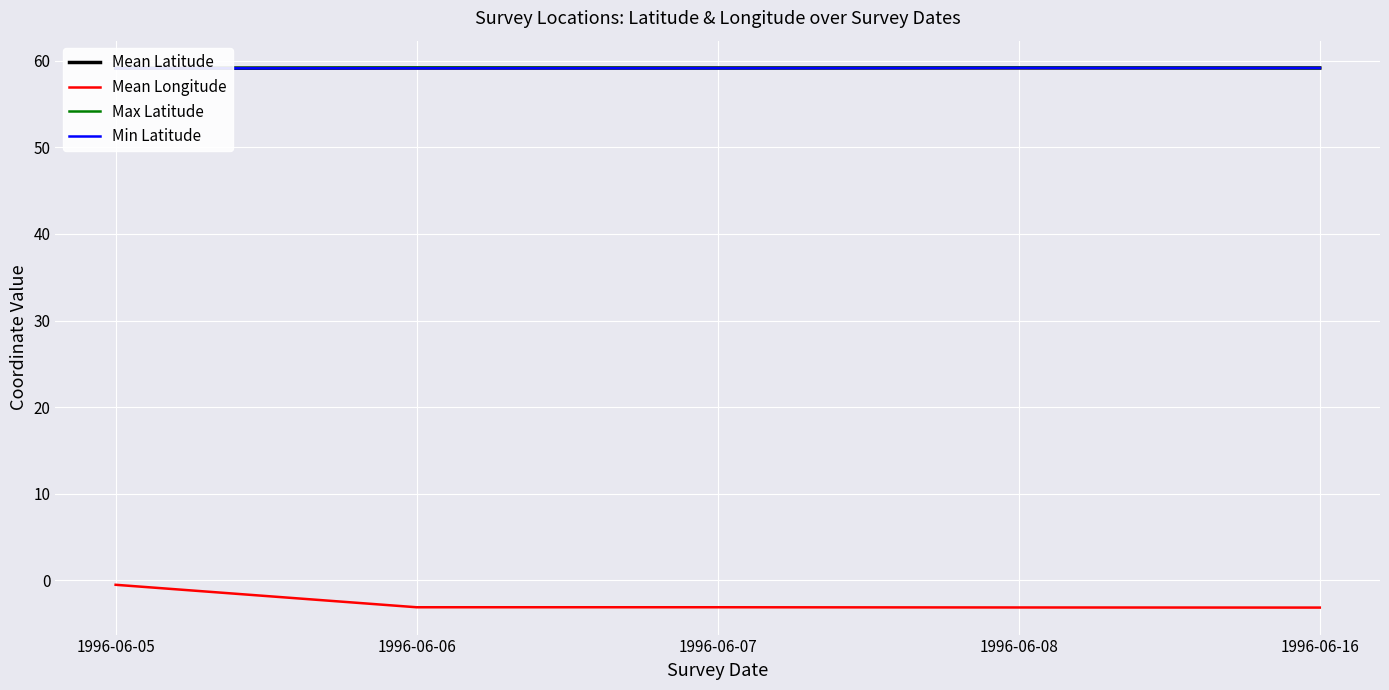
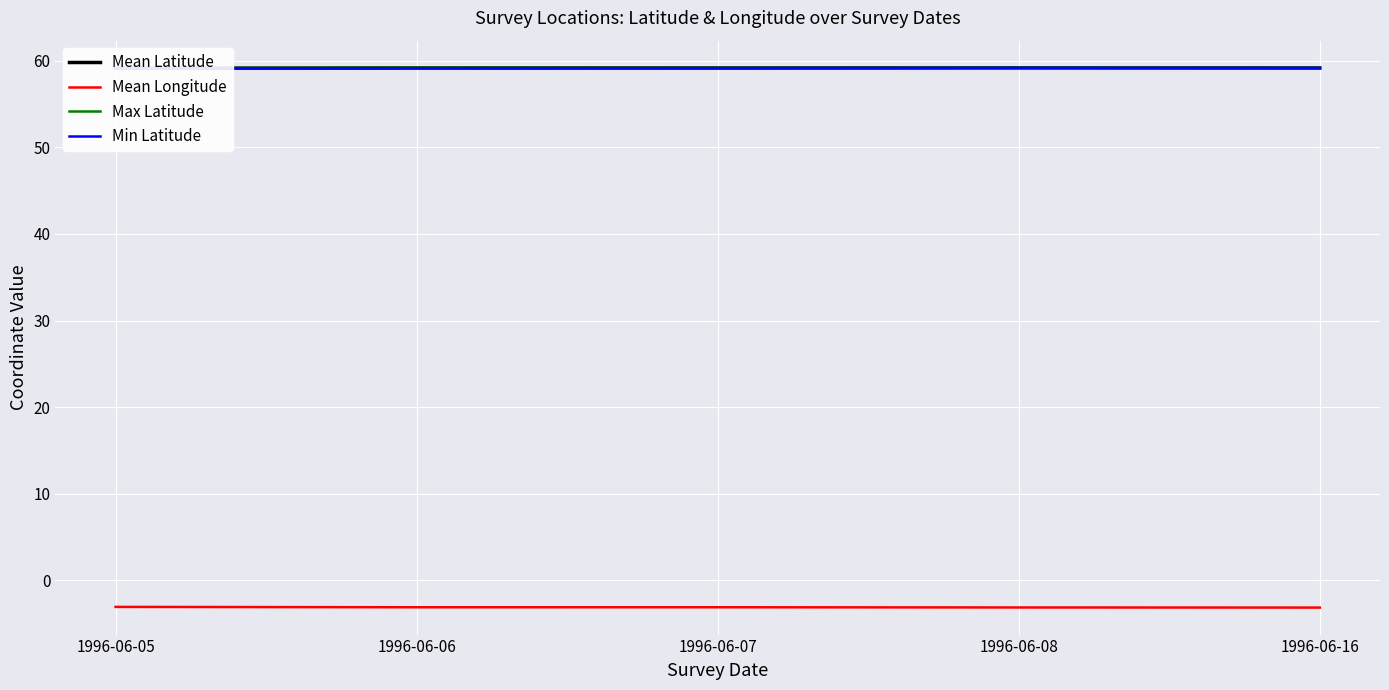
Mean Longitude, 1996-06-05: 0 -> -3
